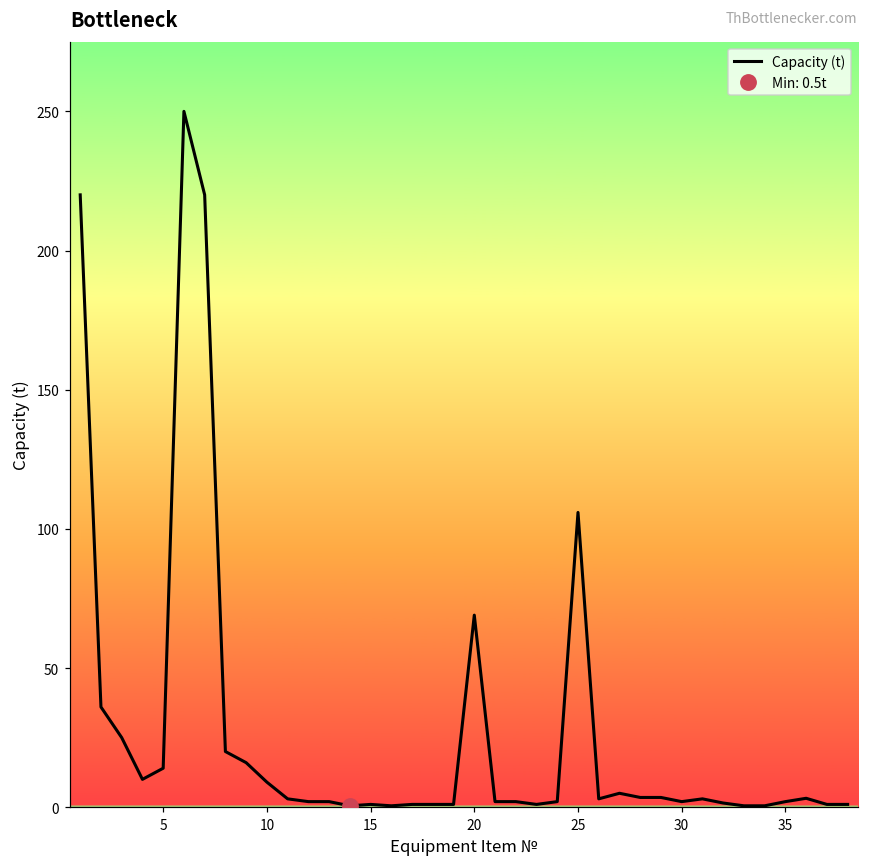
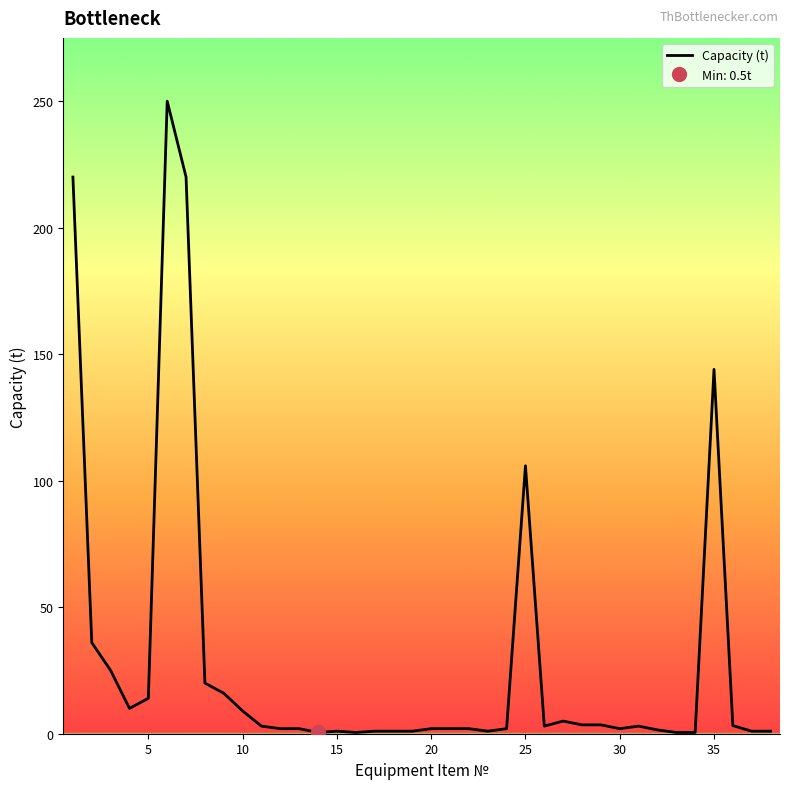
Capacity (t), 20: 69 -> 2
Capacity (t), 35: 2 -> 144
